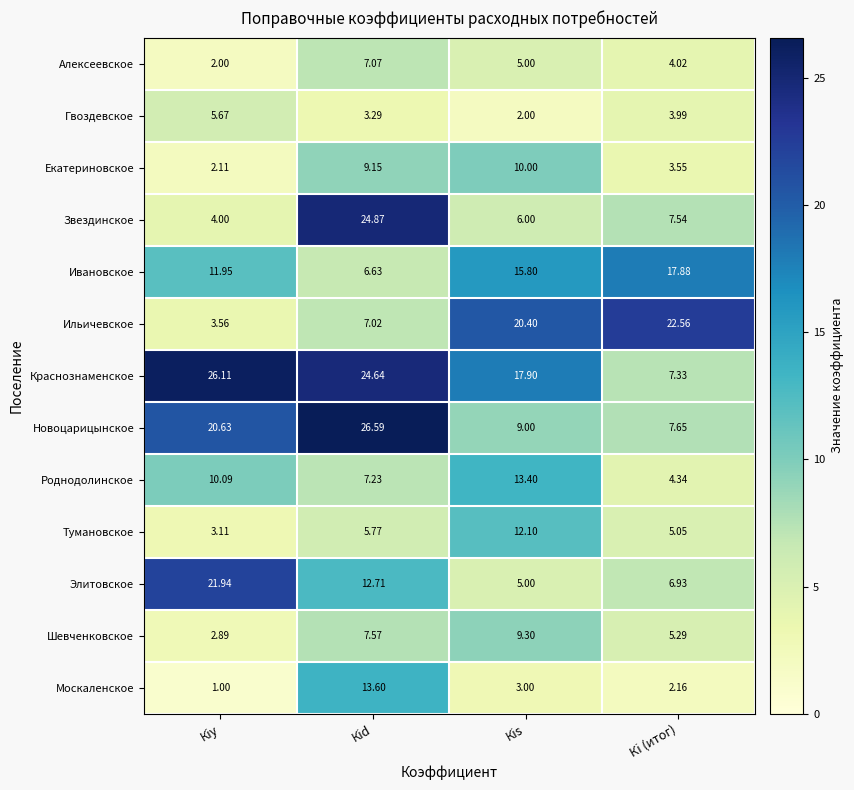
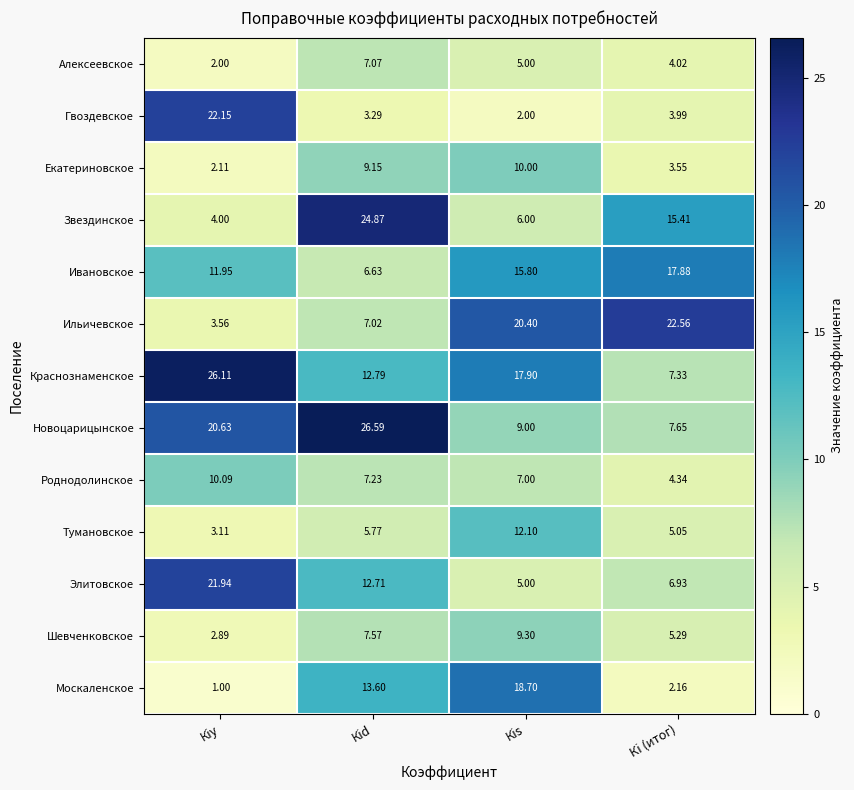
Гвоздевское, Кiy: 5.67 -> 22.15
Звездинское, Кi (итог): 7.54 -> 15.41
Краснознаменское, Кid: 24.64 -> 12.79
Роднодолинское, Кis: 13.40 -> 7.00
Москаленское, Кis: 3.00 -> 18.70
